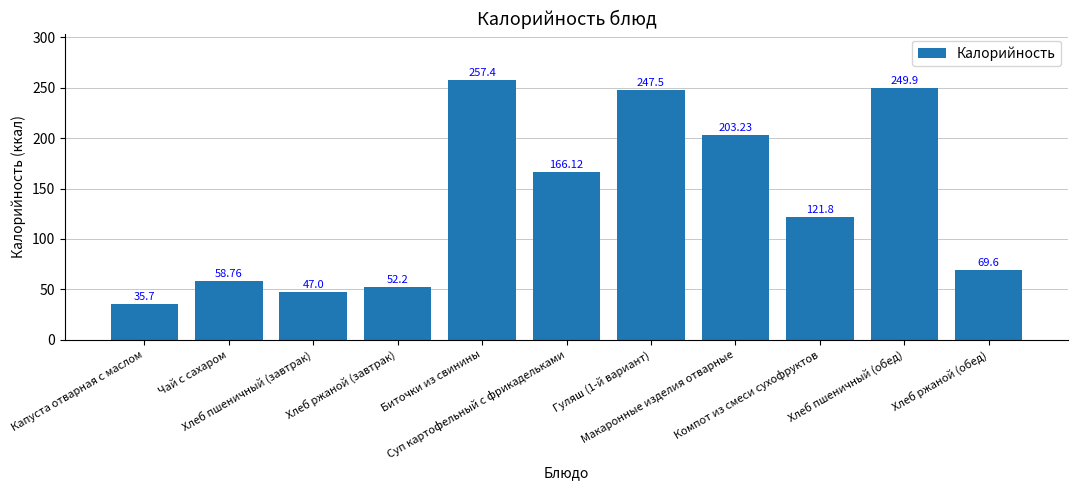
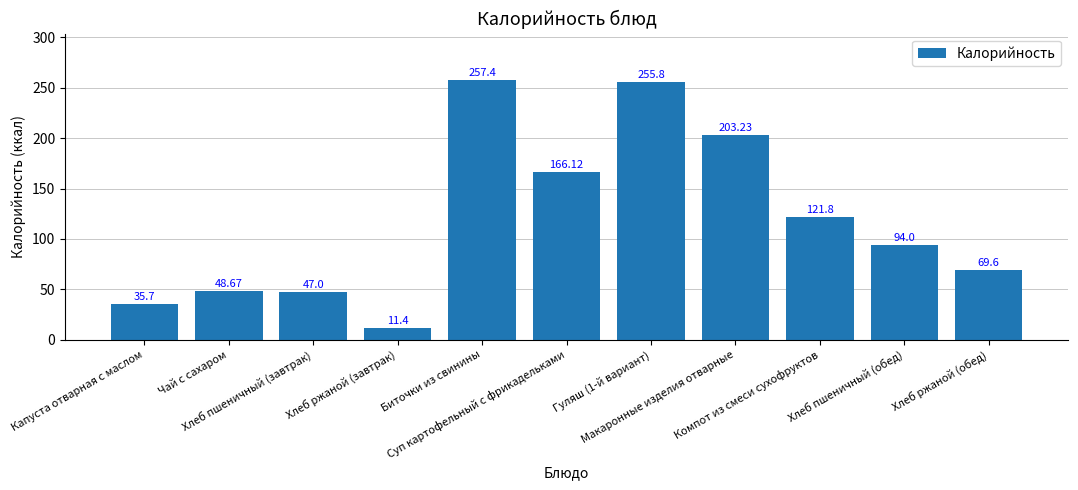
Чай с сахаром: 58.76 -> 48.67
Хлеб ржаной (завтрак): 52.2 -> 11.4
Гуляш (1-й вариант): 247.5 -> 255.8
Хлеб пшеничный (обед): 249.9 -> 94.0
